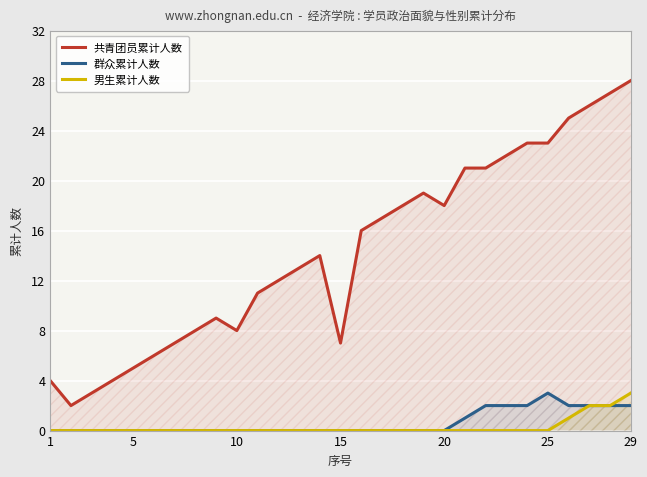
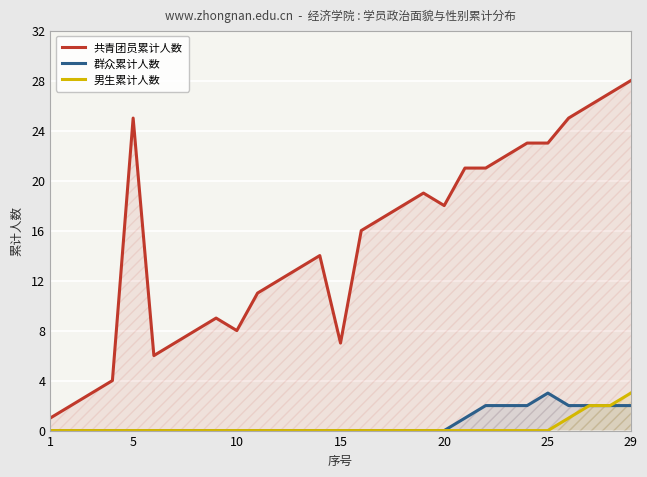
共青团员累计人数, 1: 4 -> 1
共青团员累计人数, 5: 5 -> 25
